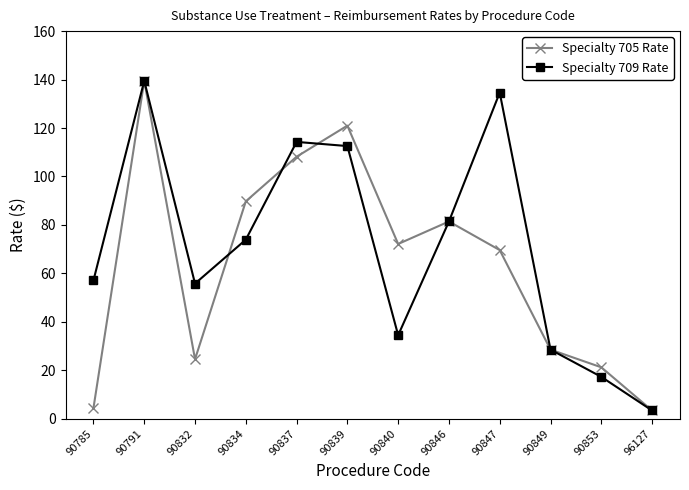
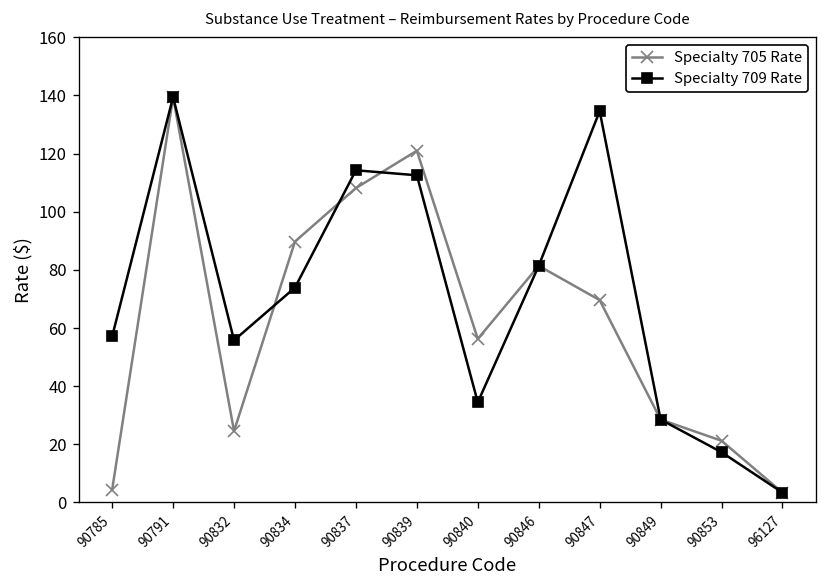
Specialty 705 Rate, 90840: 72 -> 56
